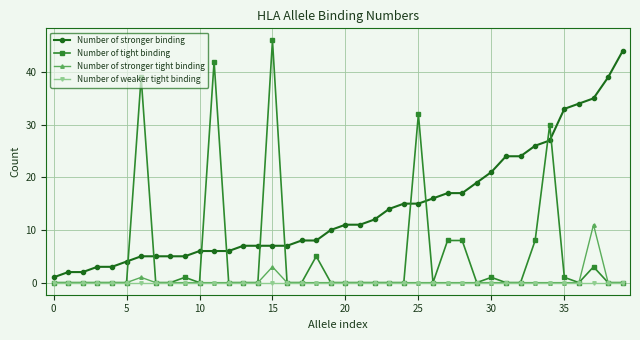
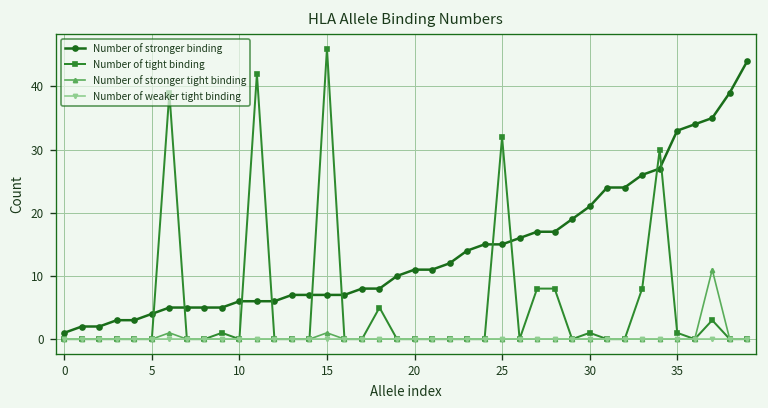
Number of stronger tight binding, 15: 3 -> 1
